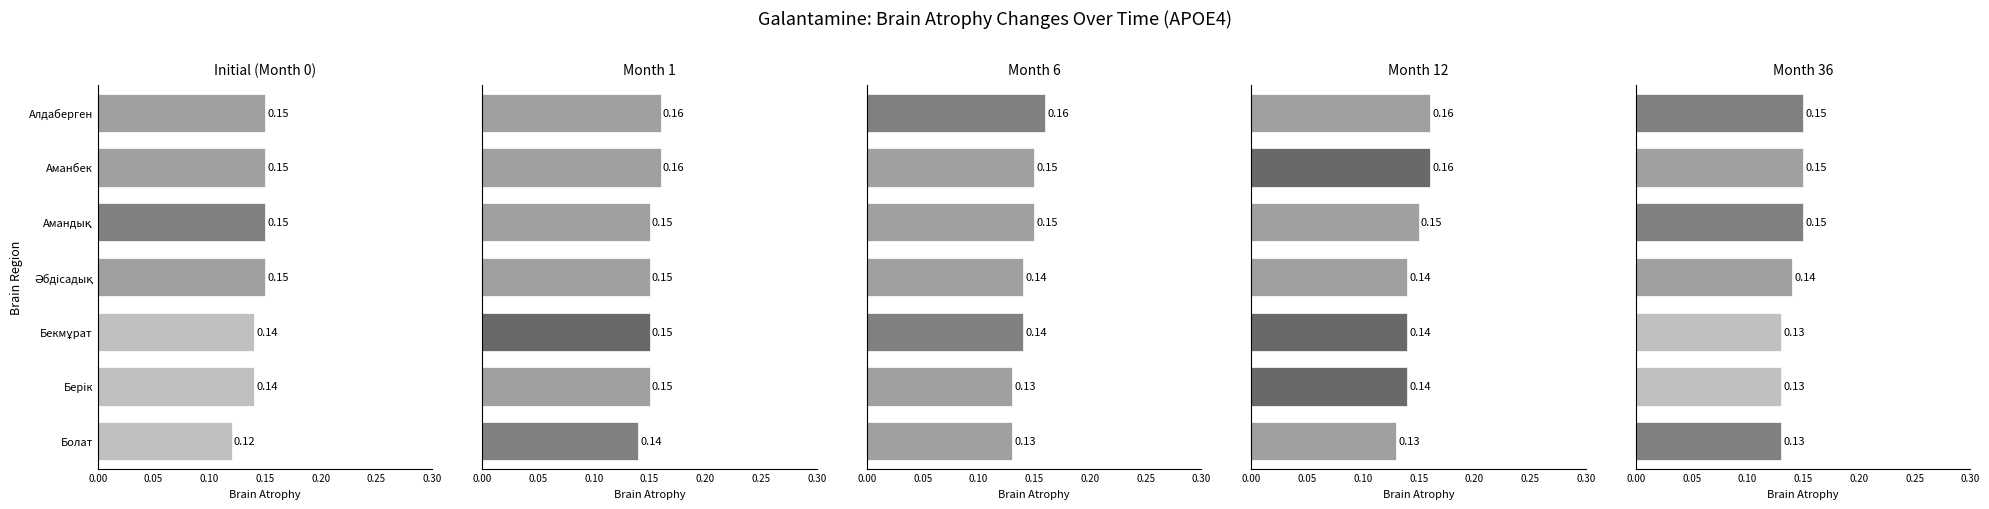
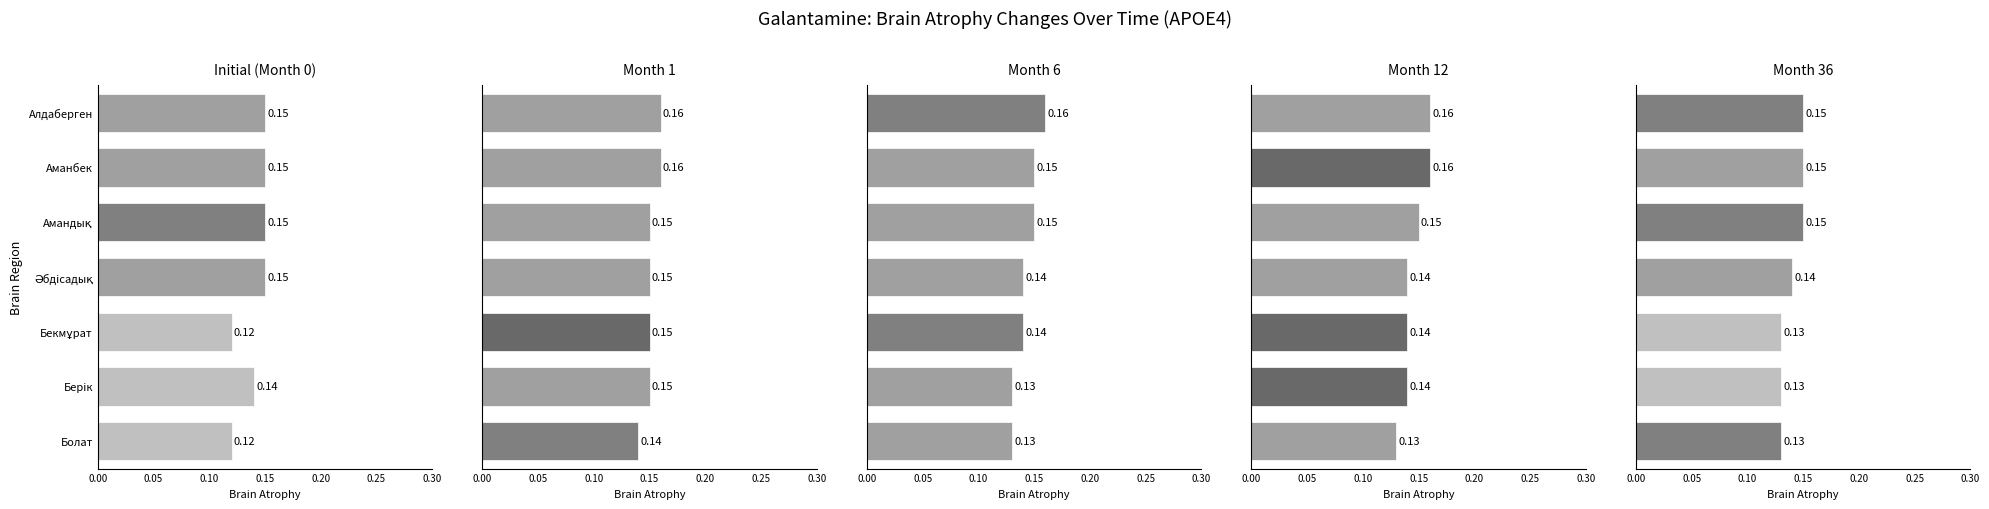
Initial (Month 0), Бекмұрат: 0.14 -> 0.12
